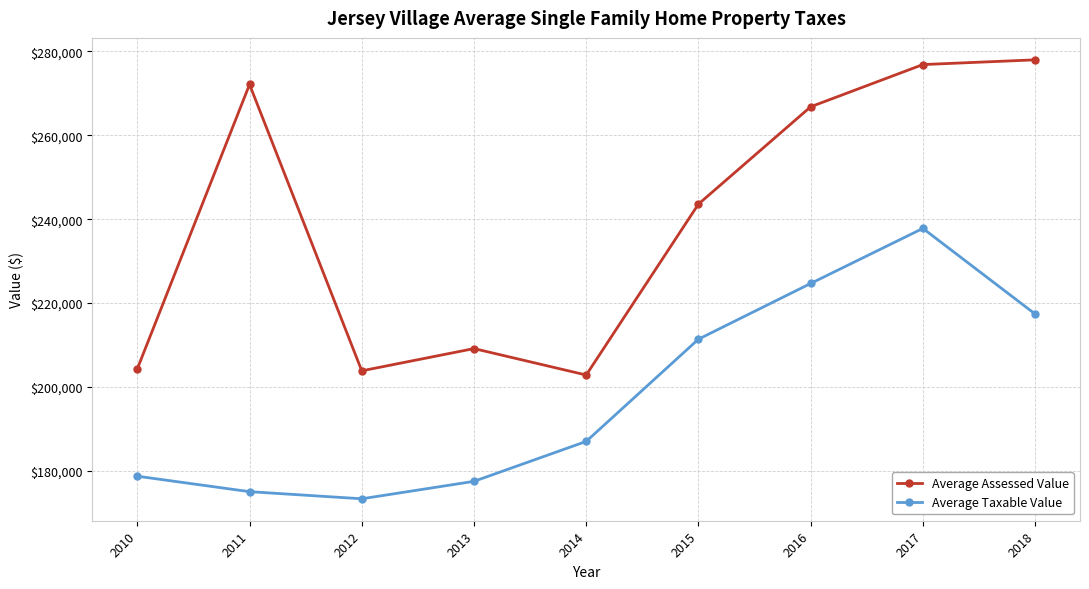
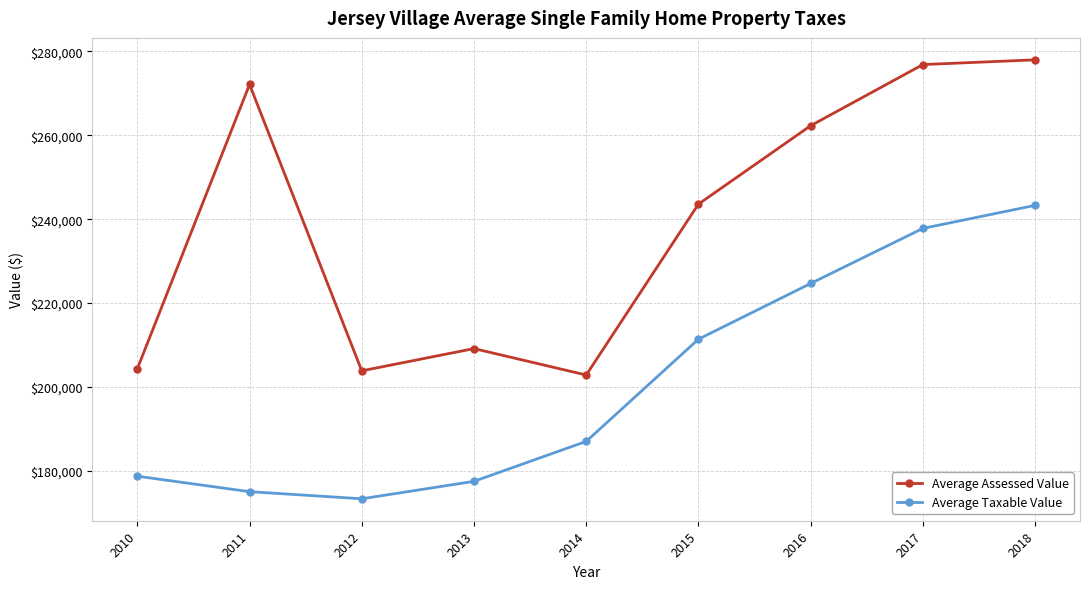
Average Assessed Value, 2016: $267,000 -> $262,000
Average Taxable Value, 2018: $217,000 -> $243,000
